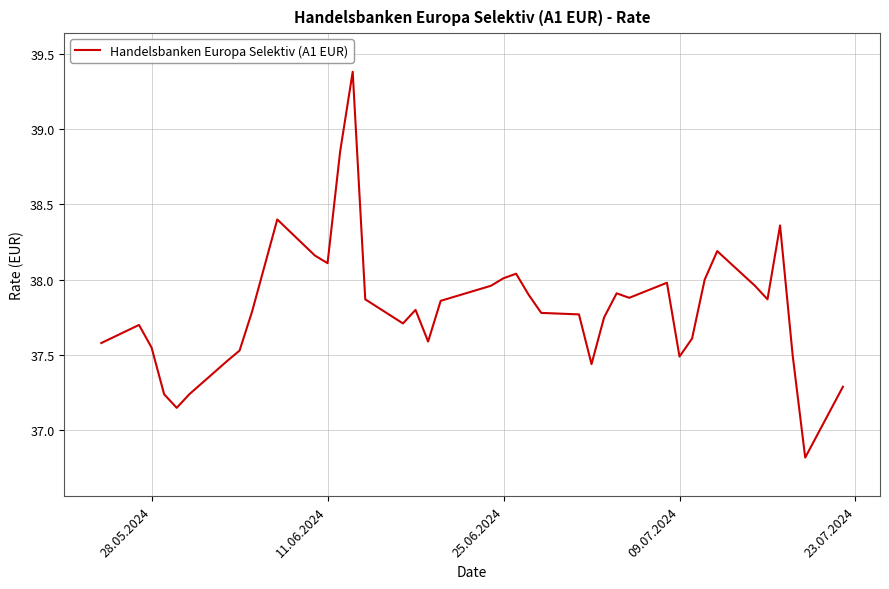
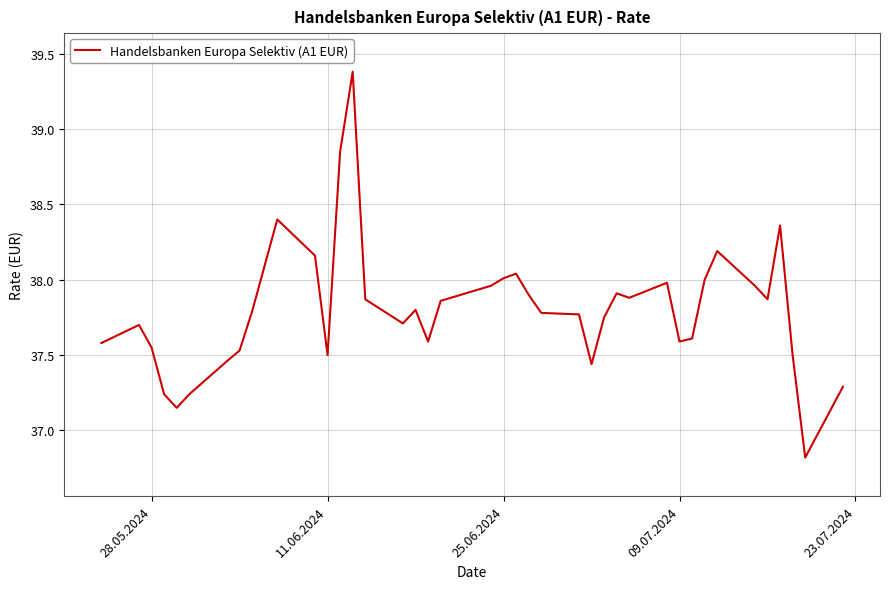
11.06.2024: 38.11 -> 37.50
09.07.2024: 37.49 -> 37.59
